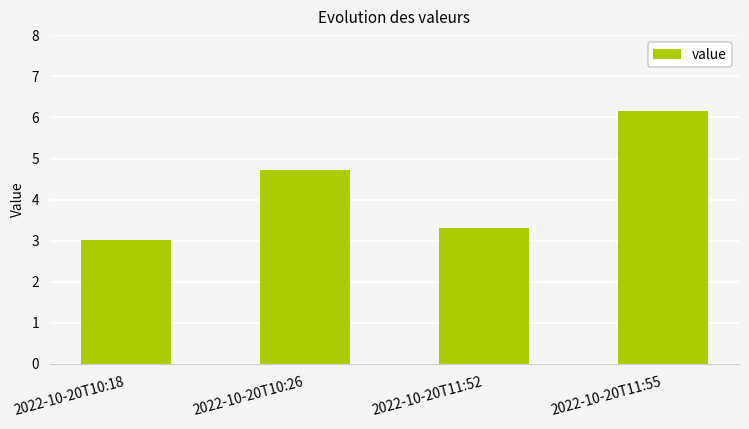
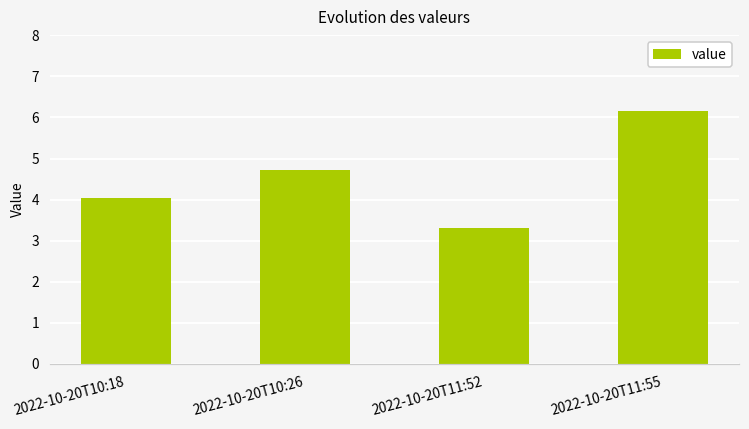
2022-10-20T10:18: 3.0 -> 4.0
